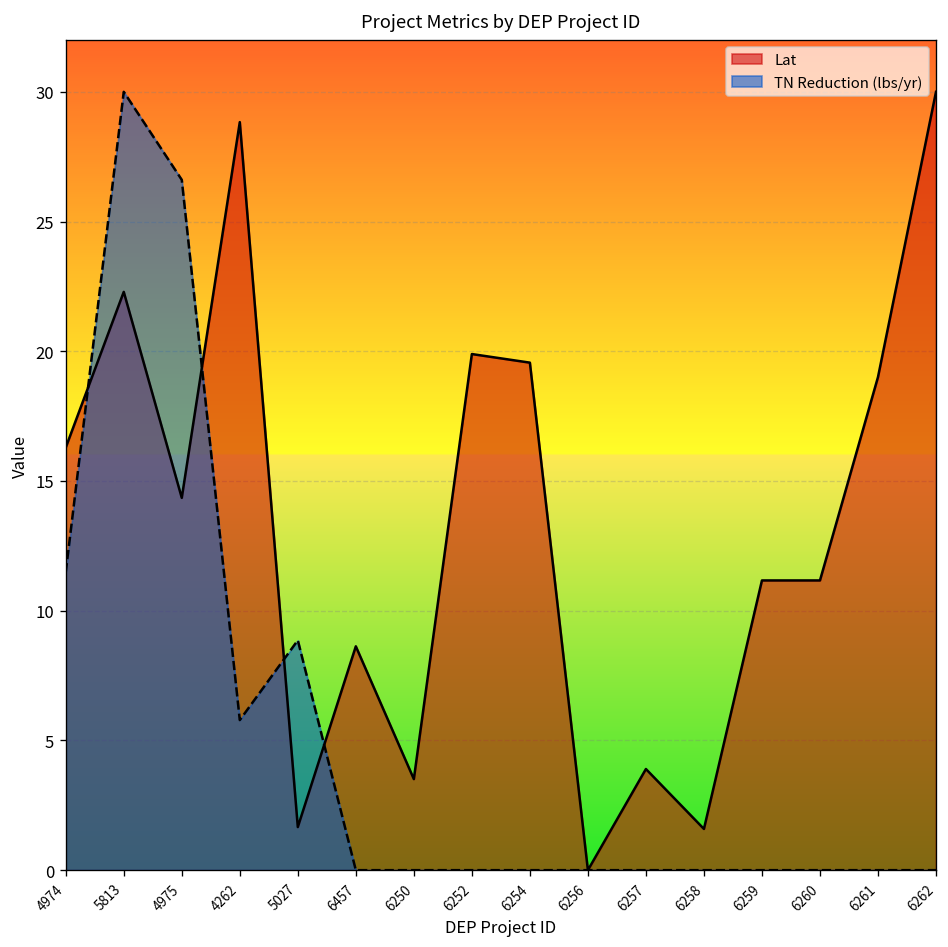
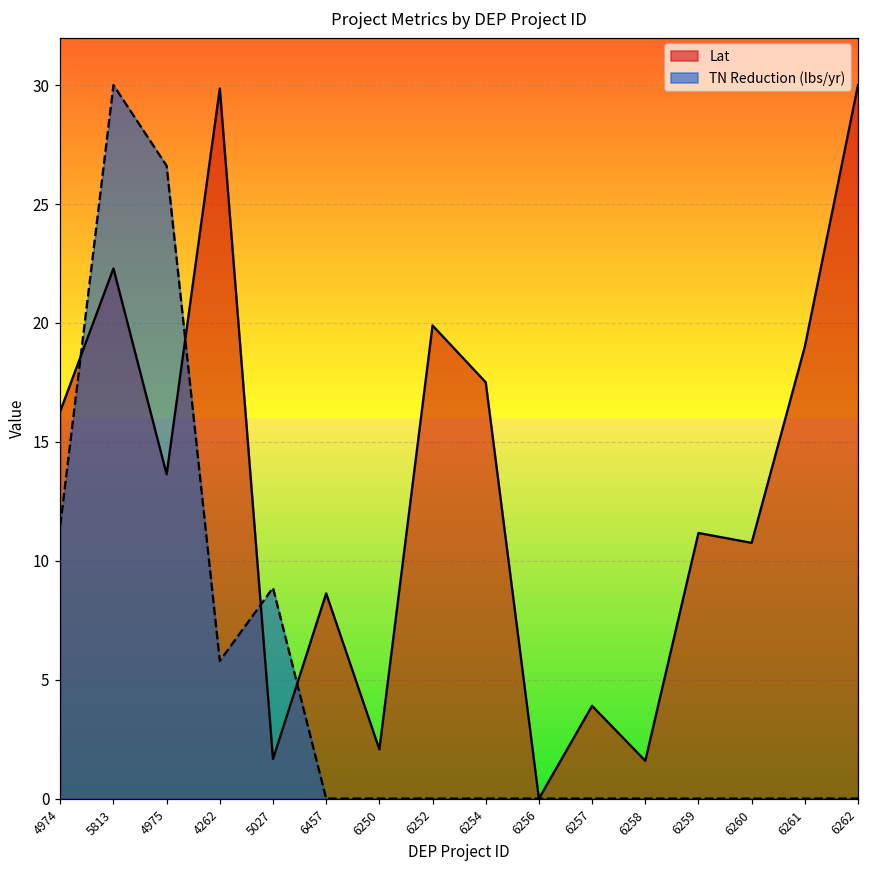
Lat, 4975: 14.4 -> 13.6
Lat, 4262: 28.8 -> 29.9
Lat, 6250: 3.5 -> 2.1
Lat, 6254: 19.6 -> 17.5
Lat, 6260: 11.2 -> 10.8
